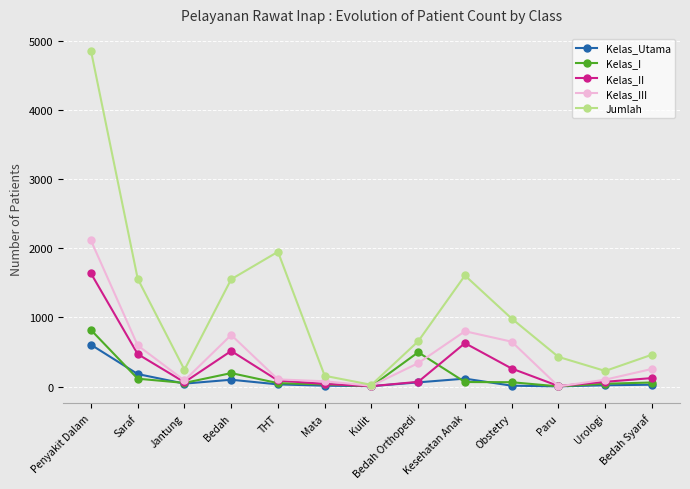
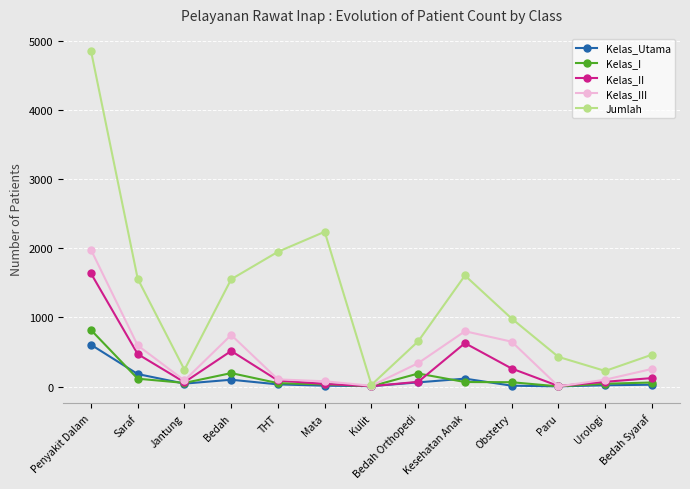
Kelas_III, Penyakit Dalam: 2100 -> 2000
Jumlah, Mata: 200 -> 2200
Kelas_I, Bedah Orthopedi: 500 -> 200
